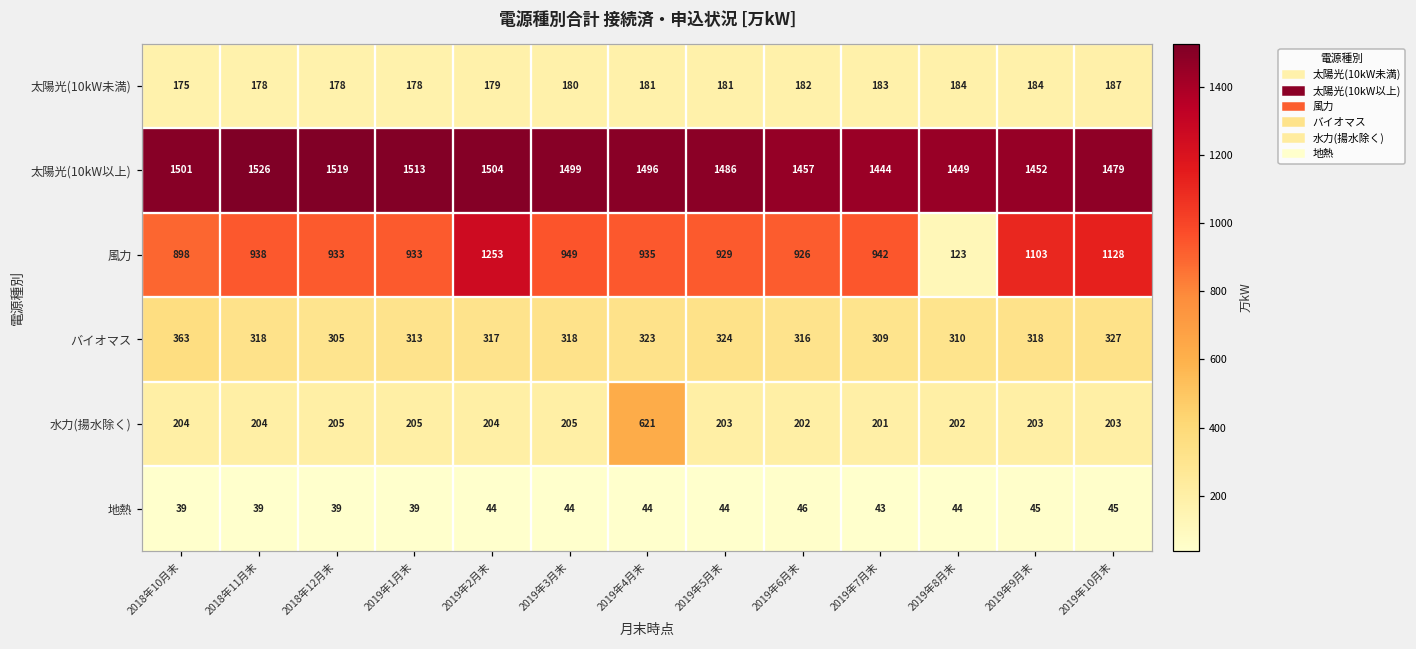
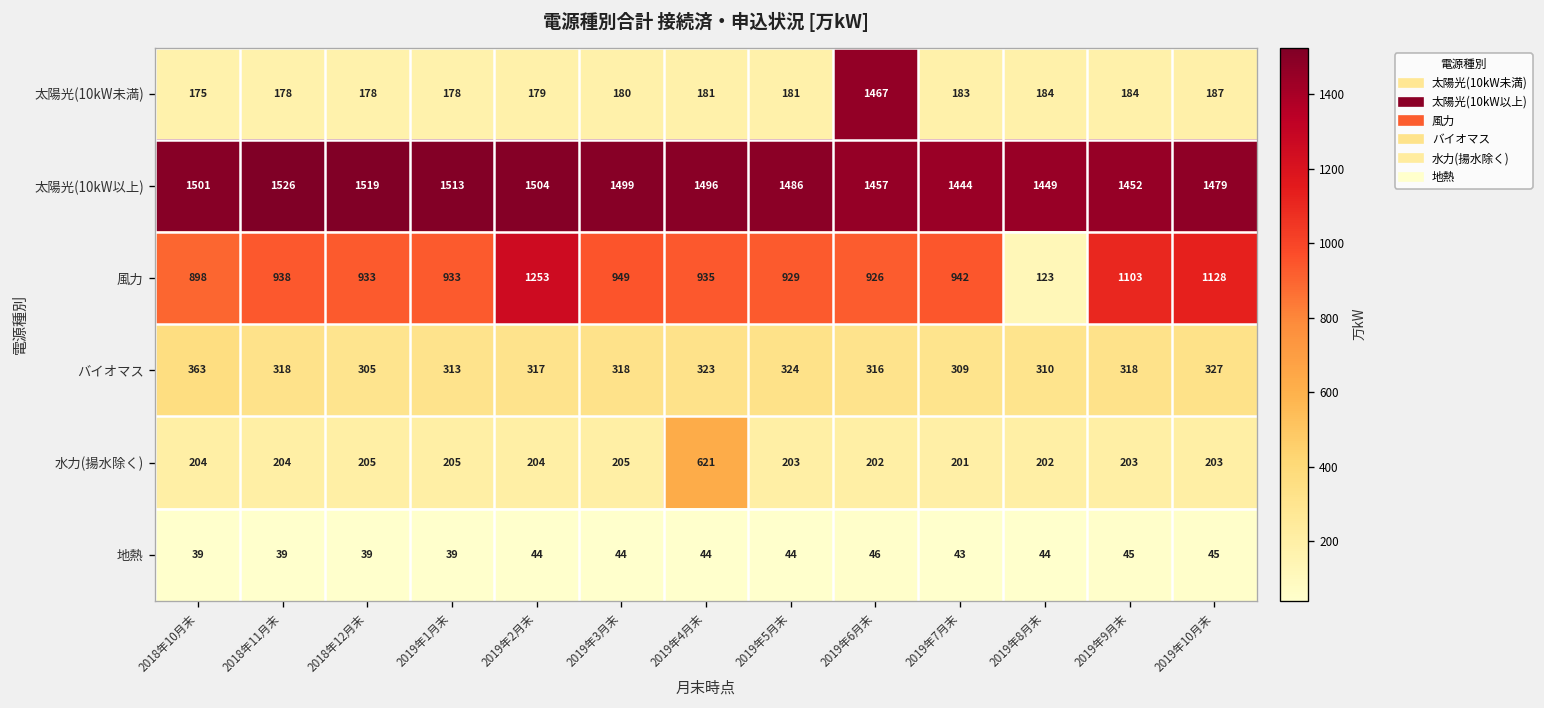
太陽光(10kW未満), 2019年6月末: 182 -> 1467
